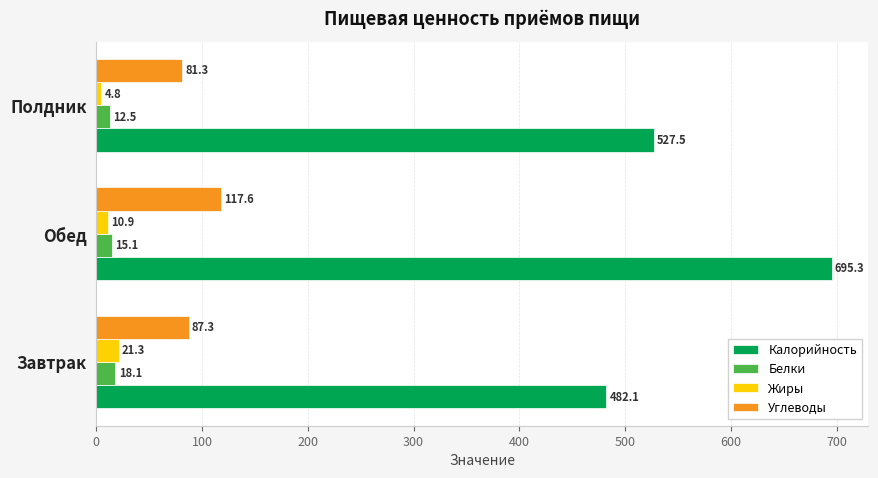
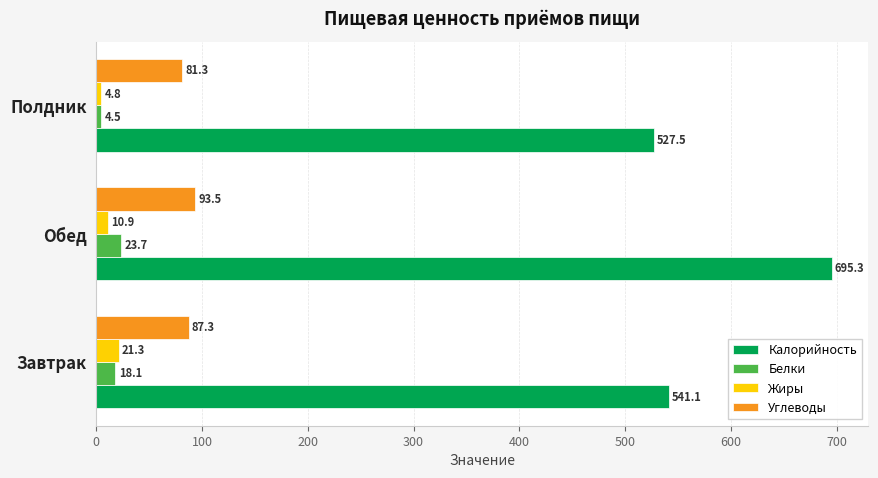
Белки, Полдник: 12.5 -> 4.5
Углеводы, Обед: 117.6 -> 93.5
Белки, Обед: 15.1 -> 23.7
Калорийность, Завтрак: 482.1 -> 541.1
